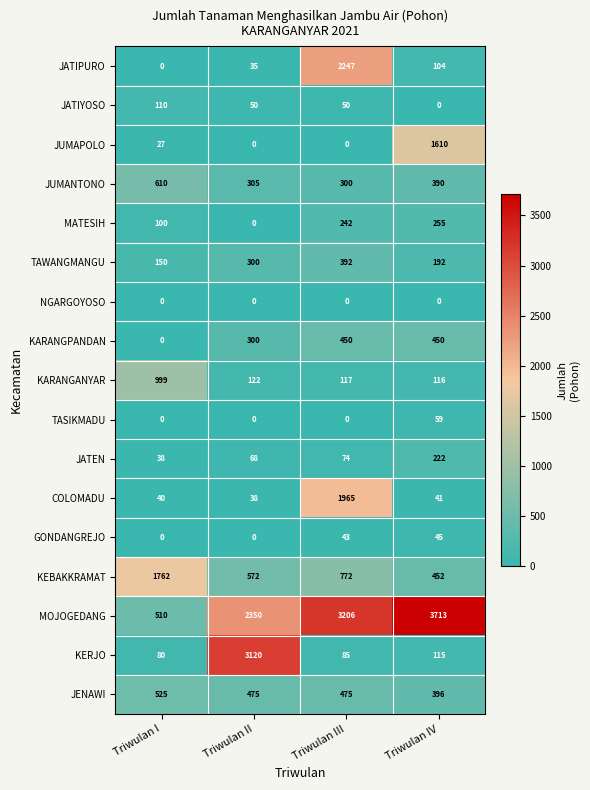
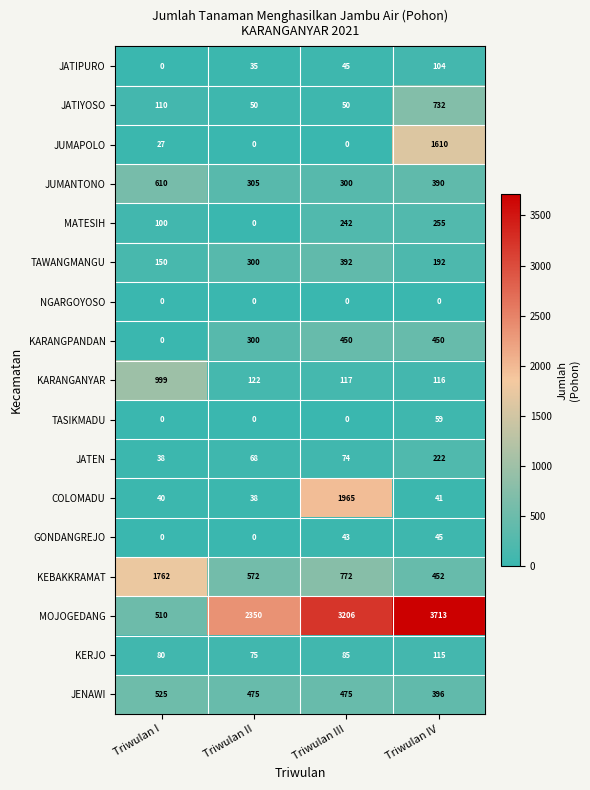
JATIPURO, Triwulan III: 2247 -> 45
JATIYOSO, Triwulan IV: 0 -> 732
KERJO, Triwulan II: 3120 -> 75
